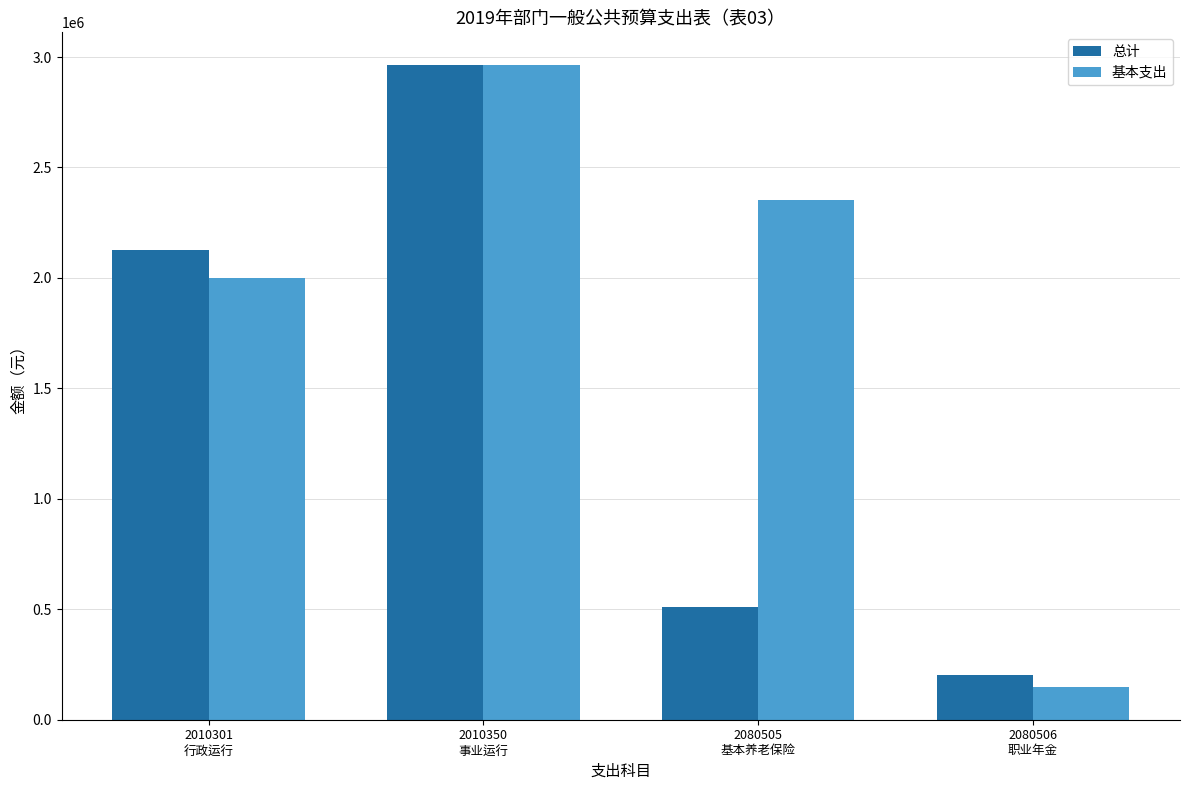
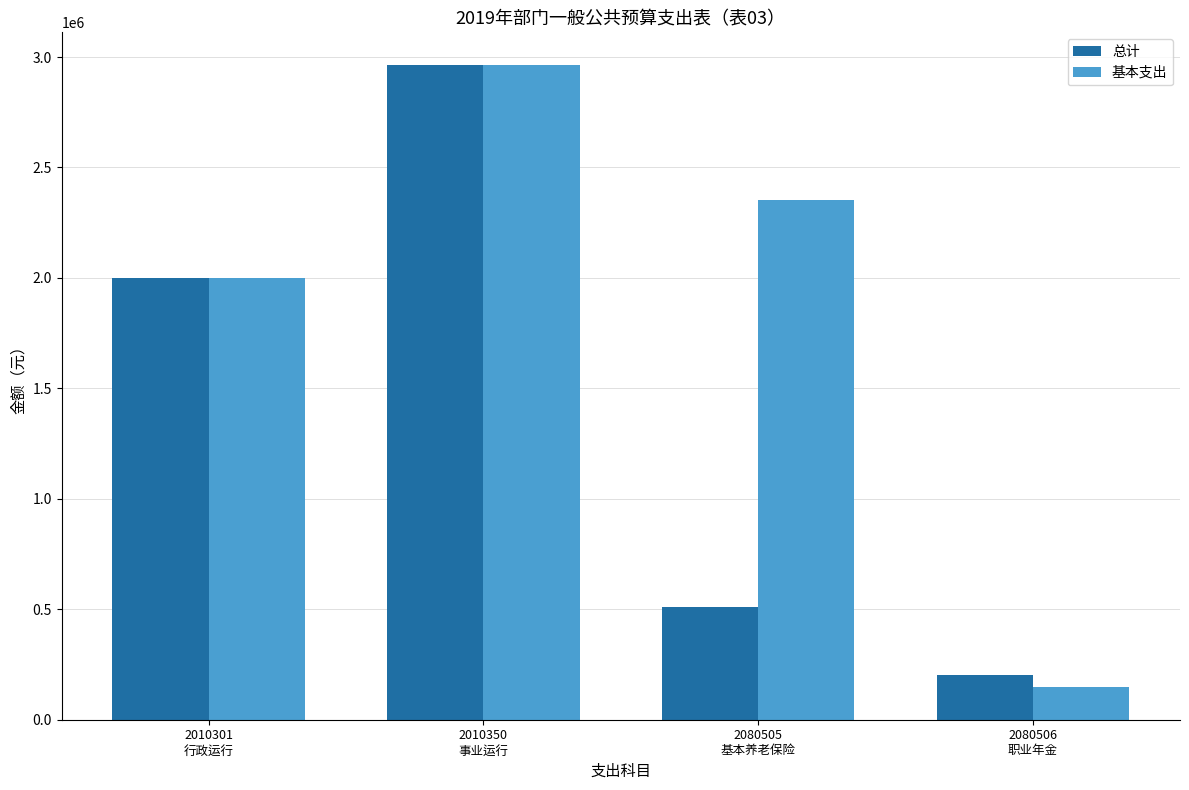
总计, 2010301 行政运行: 2130000 -> 2000000
